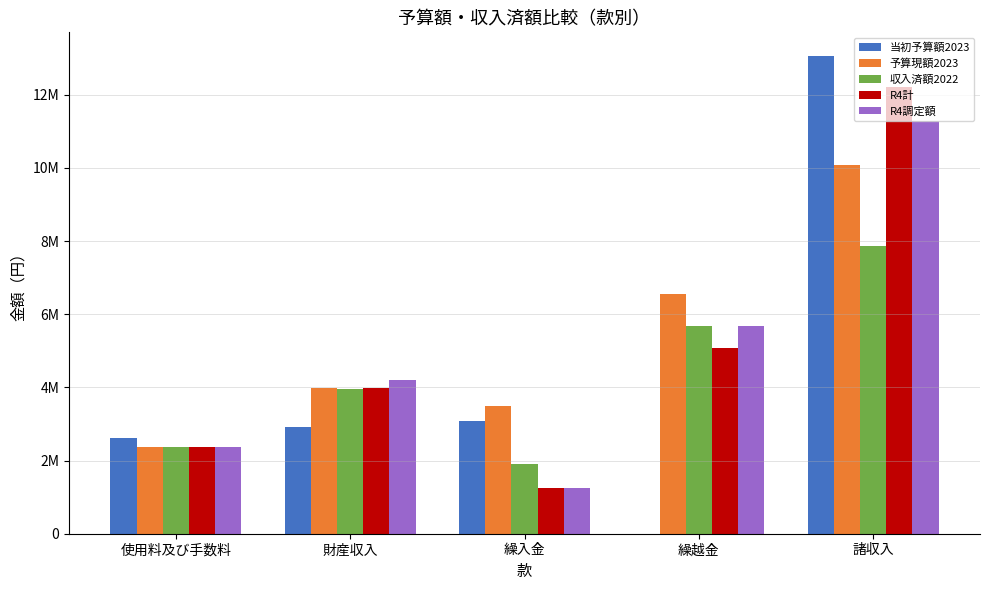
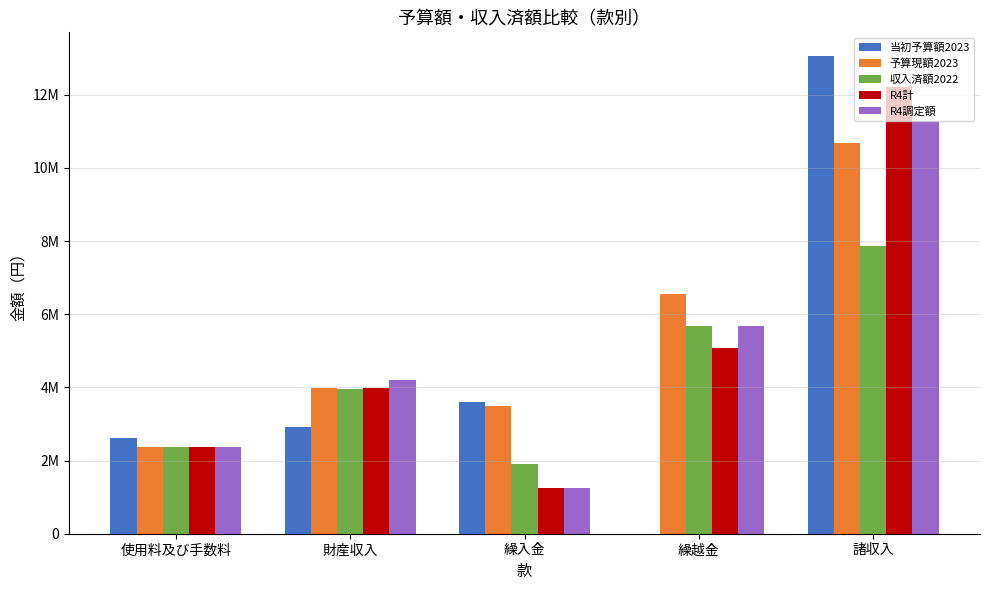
当初予算額2023, 繰入金: 3100000 -> 3600000
予算現額2023, 諸収入: 10100000 -> 10700000
